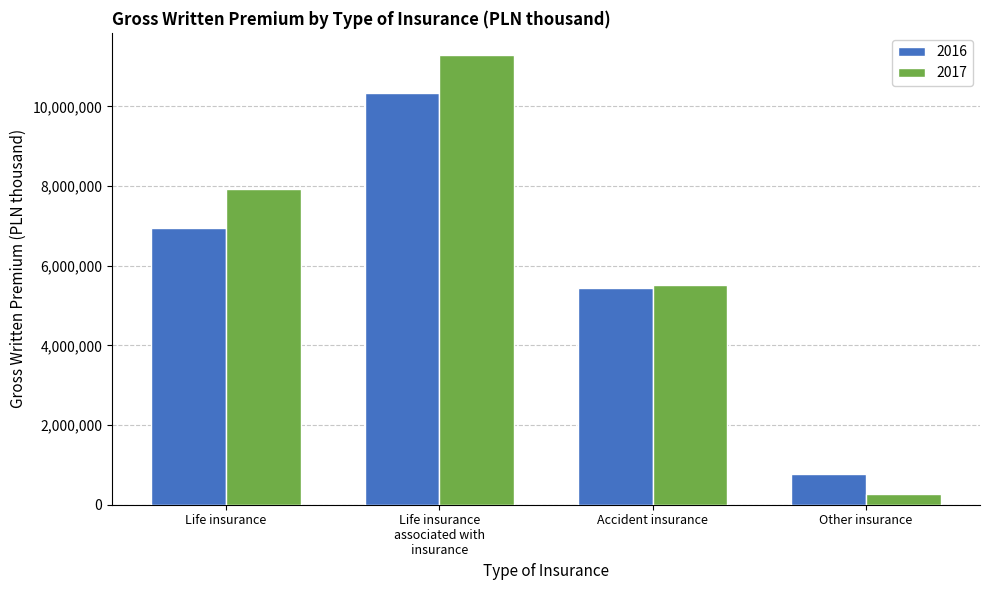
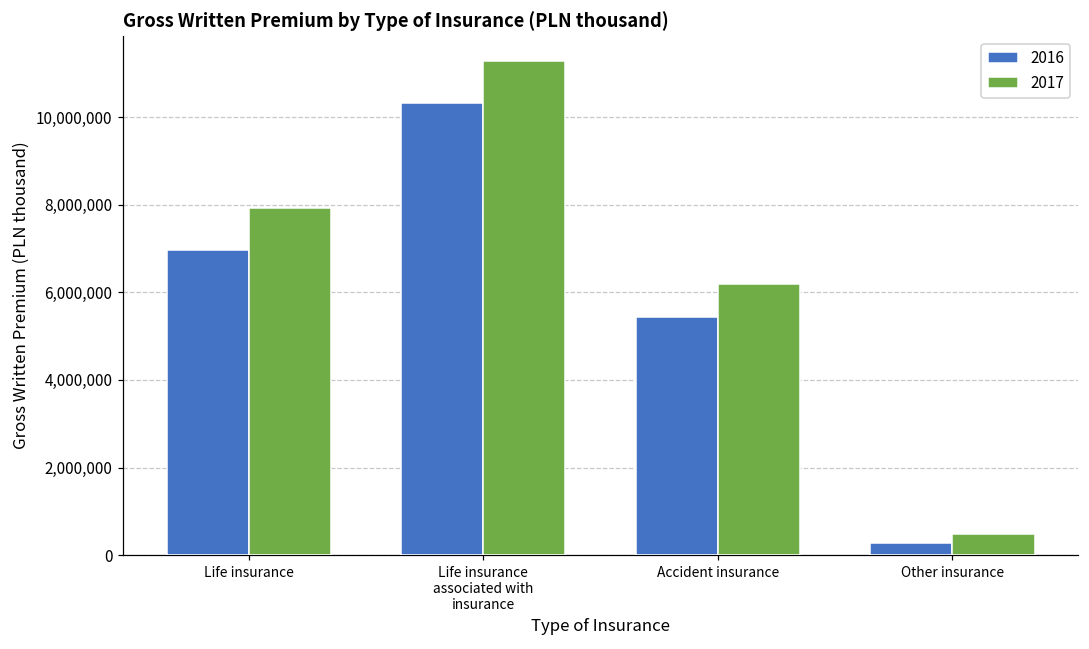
2017, Accident insurance: 5,500,000 -> 6,200,000
2016, Other insurance: 800,000 -> 300,000
2017, Other insurance: 300,000 -> 500,000
